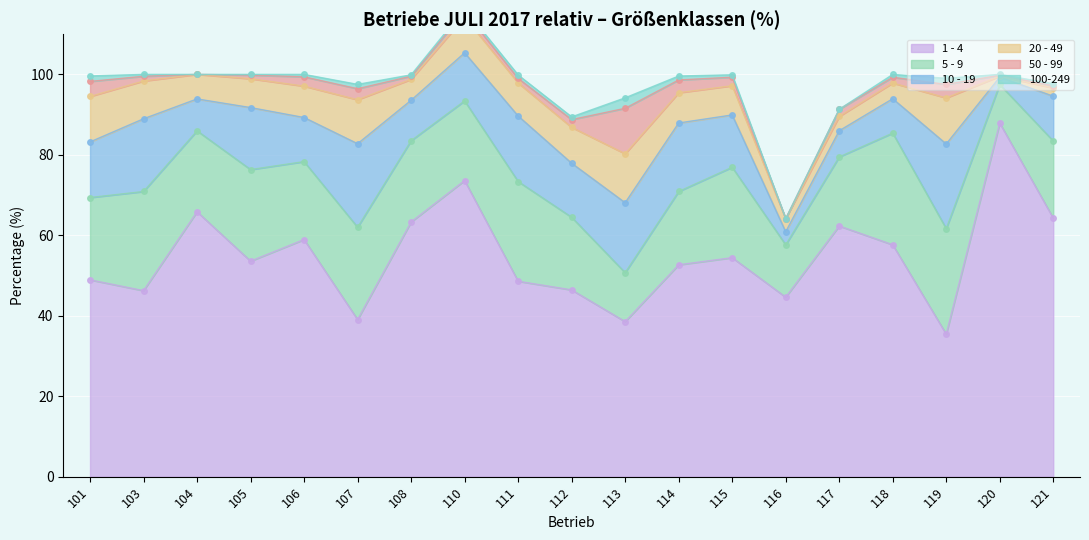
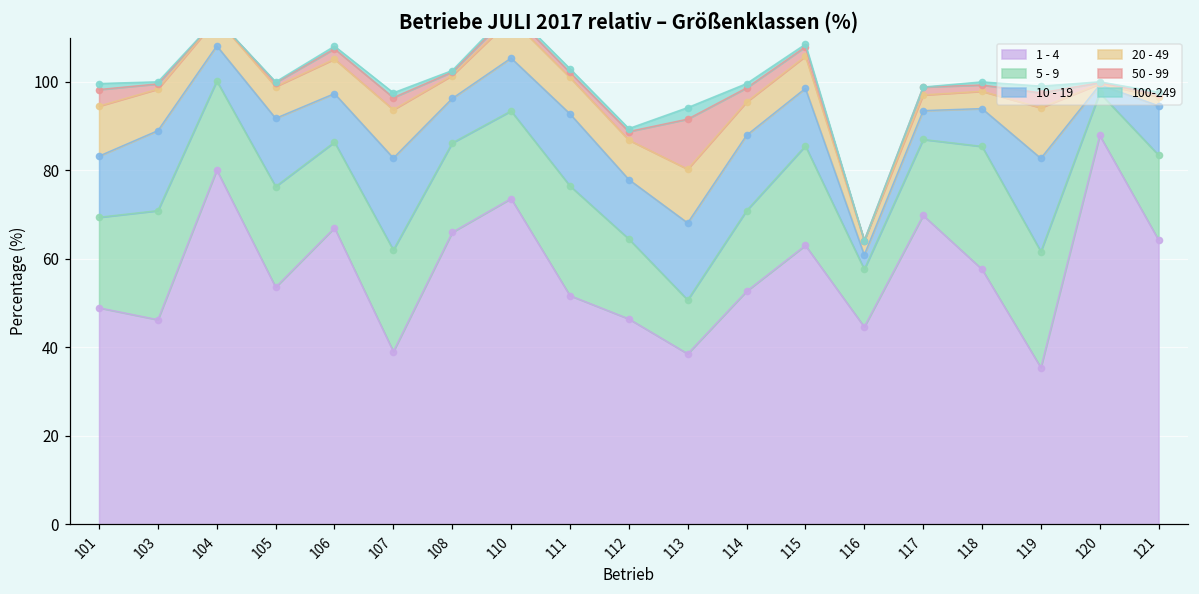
1 - 4, 104: 66 -> 80
1 - 4, 106: 59 -> 67
1 - 4, 108: 63 -> 66
1 - 4, 111: 49 -> 52
1 - 4, 115: 54 -> 63
1 - 4, 117: 62 -> 70
